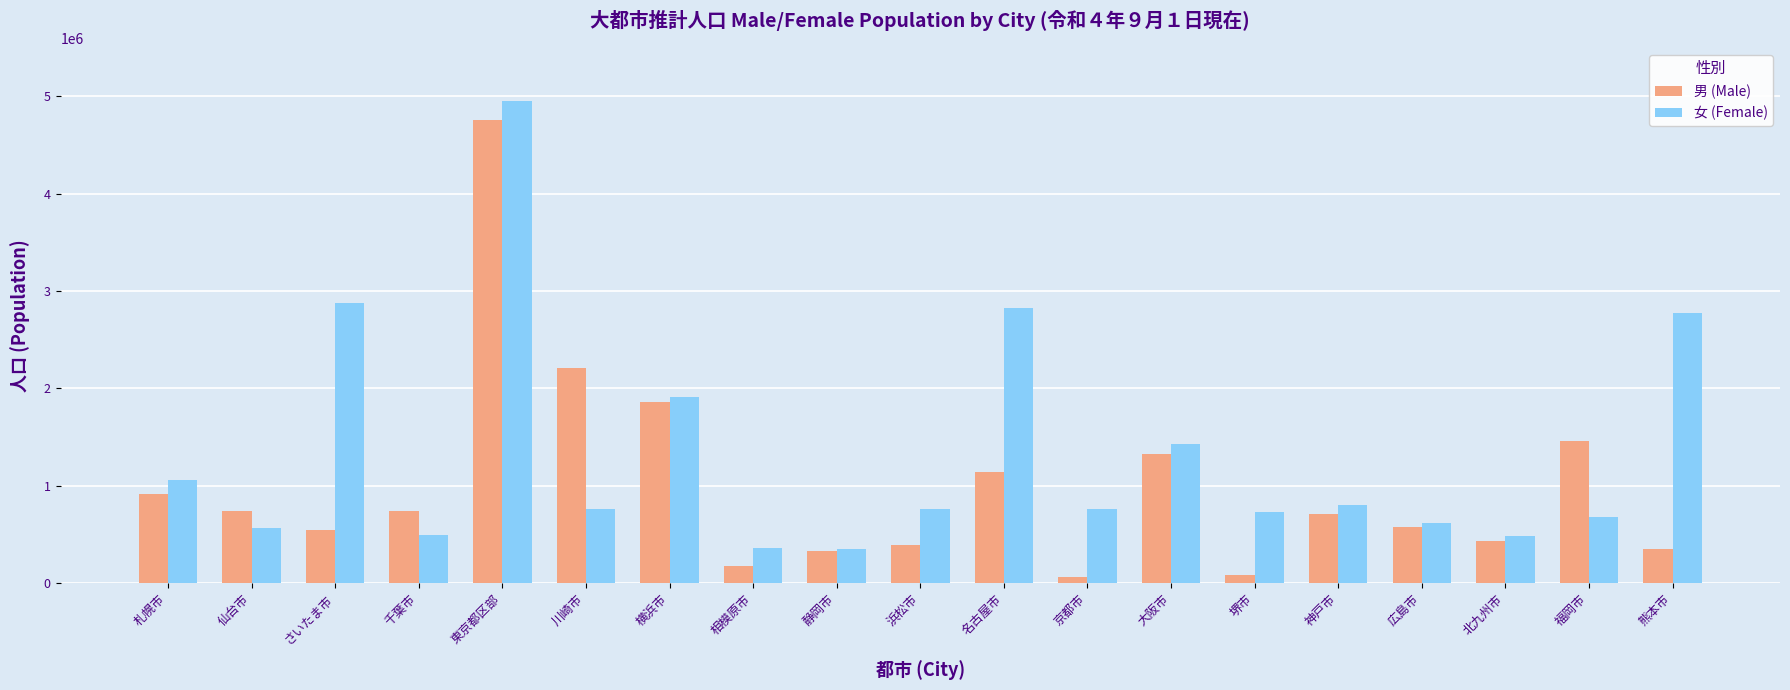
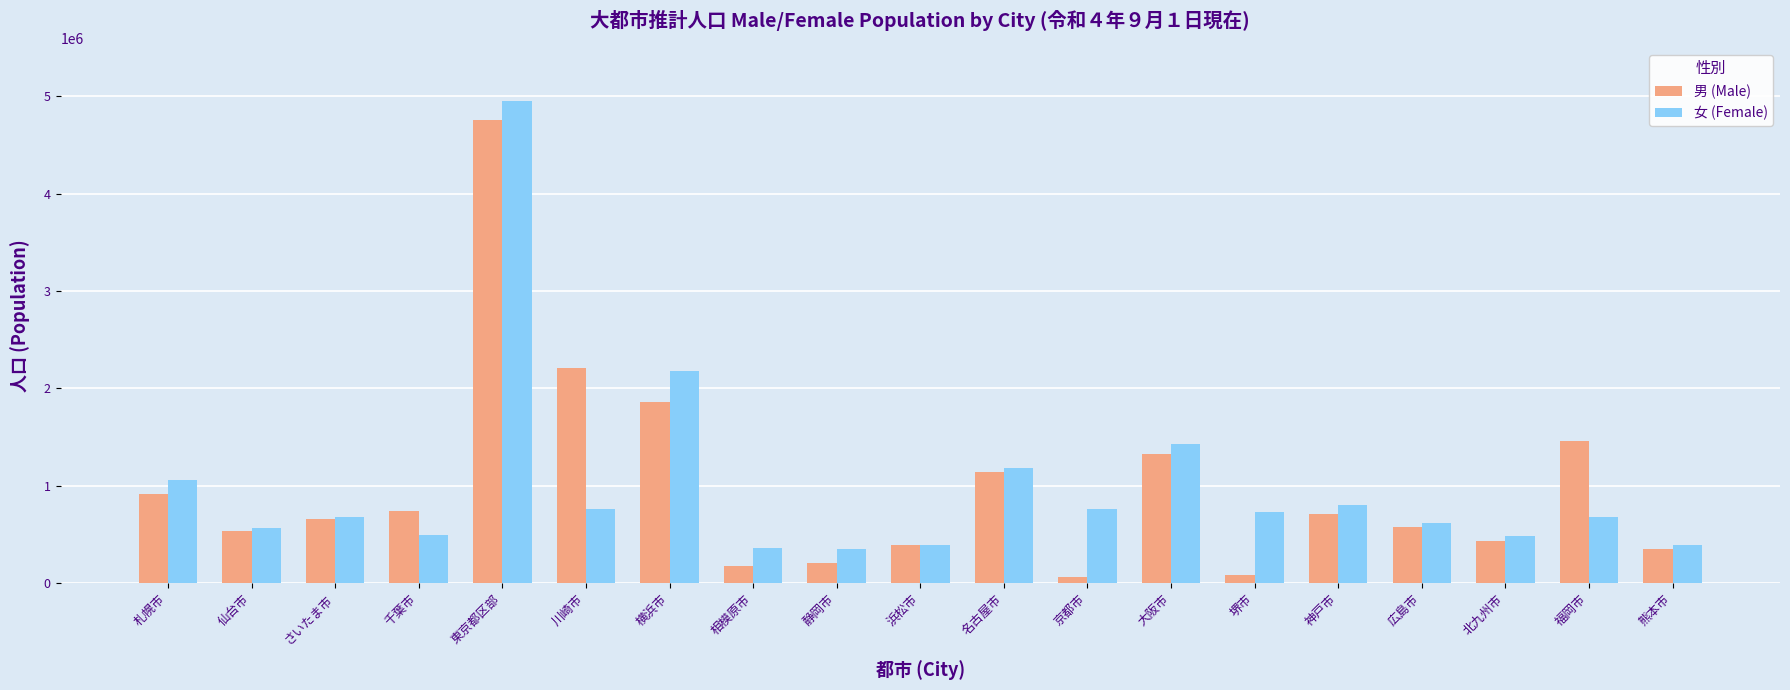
男 (Male), 仙台市: 700000 -> 500000
男 (Male), さいたま市: 600000 -> 700000
女 (Female), さいたま市: 2900000 -> 700000
女 (Female), 横浜市: 1900000 -> 2200000
男 (Male), 静岡市: 300000 -> 200000
女 (Female), 浜松市: 800000 -> 400000
女 (Female), 名古屋市: 2800000 -> 1200000
女 (Female), 熊本市: 2800000 -> 400000
